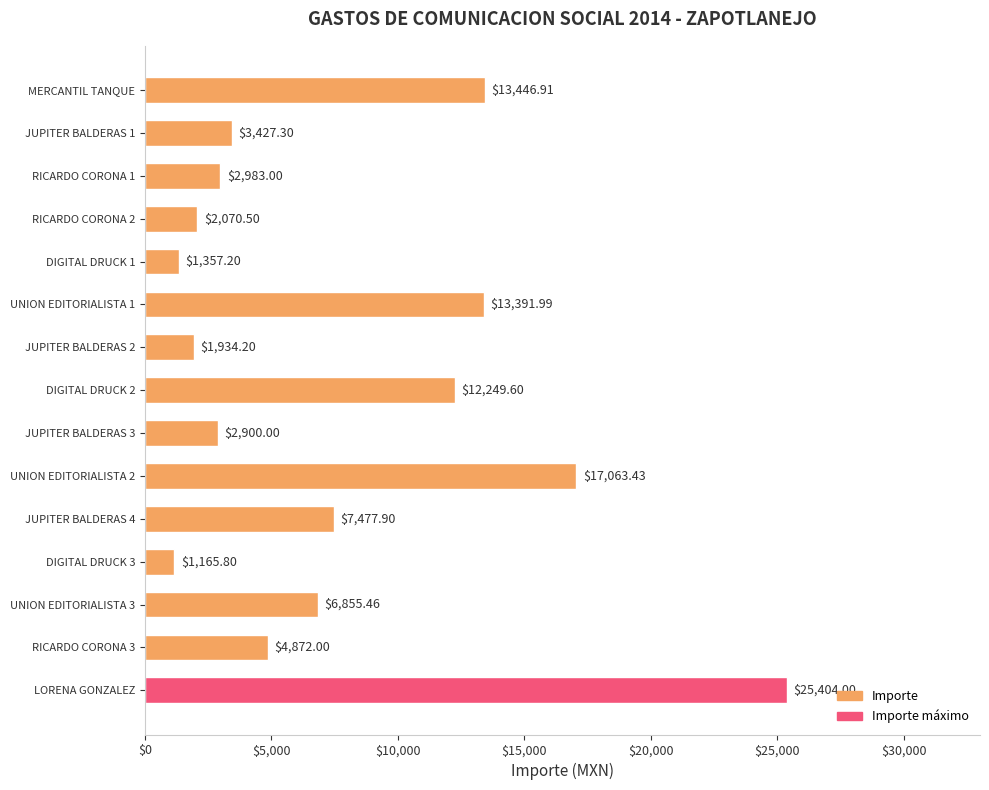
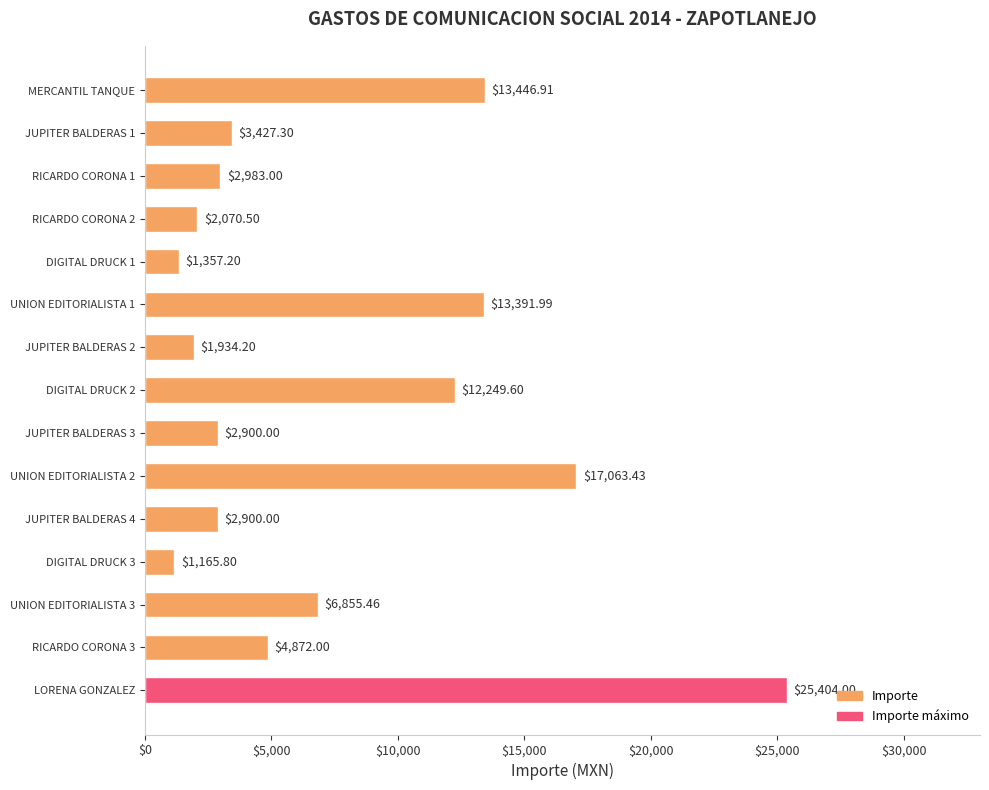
JUPITER BALDERAS 4: $7,477.90 -> $2,900.00
